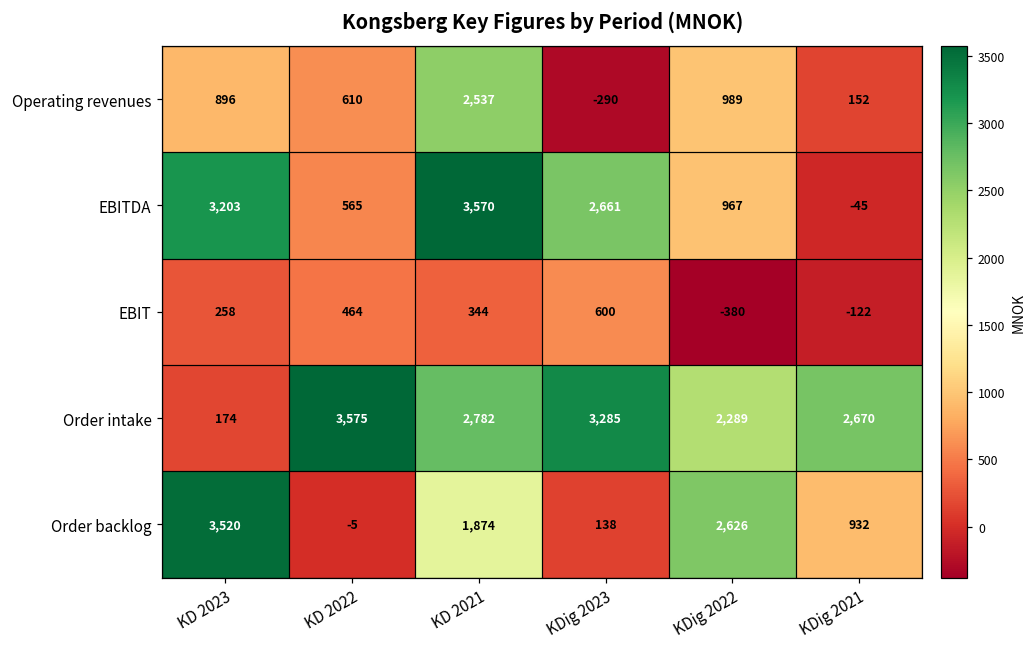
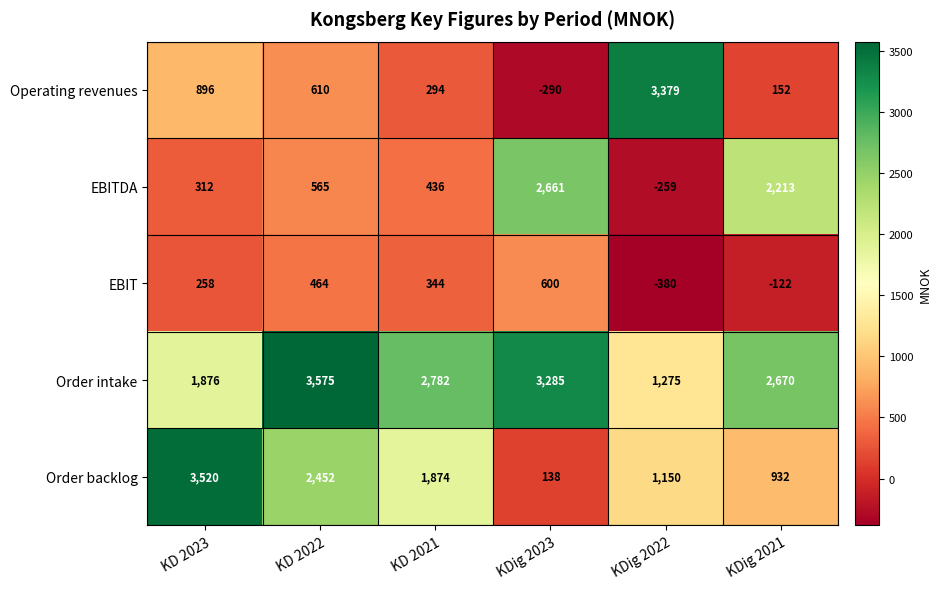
Operating revenues, KD 2021: 2,537 -> 294
Operating revenues, KDig 2022: 989 -> 3,379
EBITDA, KD 2023: 3,203 -> 312
EBITDA, KD 2021: 3,570 -> 436
EBITDA, KDig 2022: 967 -> -259
EBITDA, KDig 2021: -45 -> 2,213
Order intake, KD 2023: 174 -> 1,876
Order intake, KDig 2022: 2,289 -> 1,275
Order backlog, KD 2022: -5 -> 2,452
Order backlog, KDig 2022: 2,626 -> 1,150
